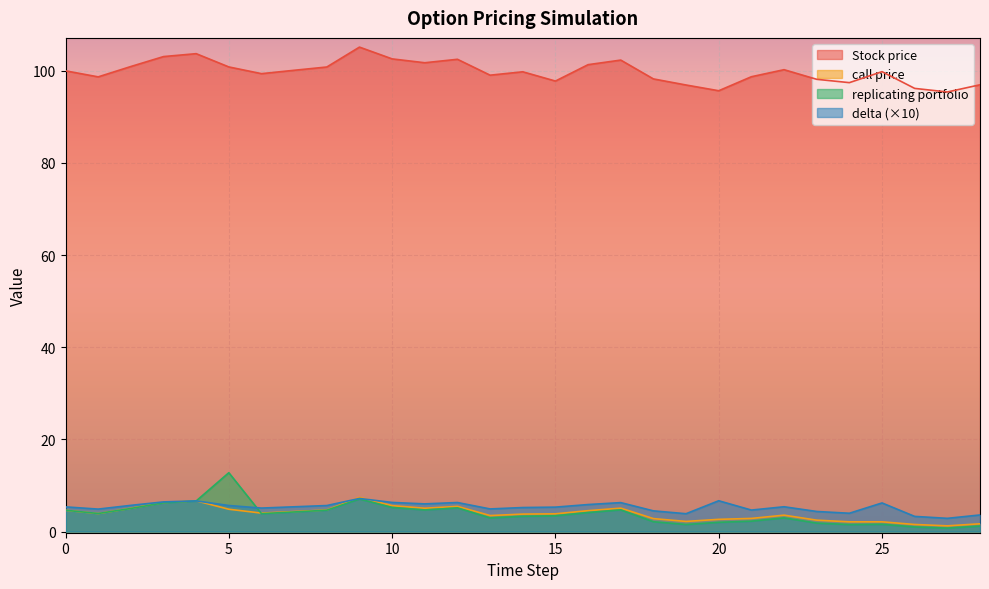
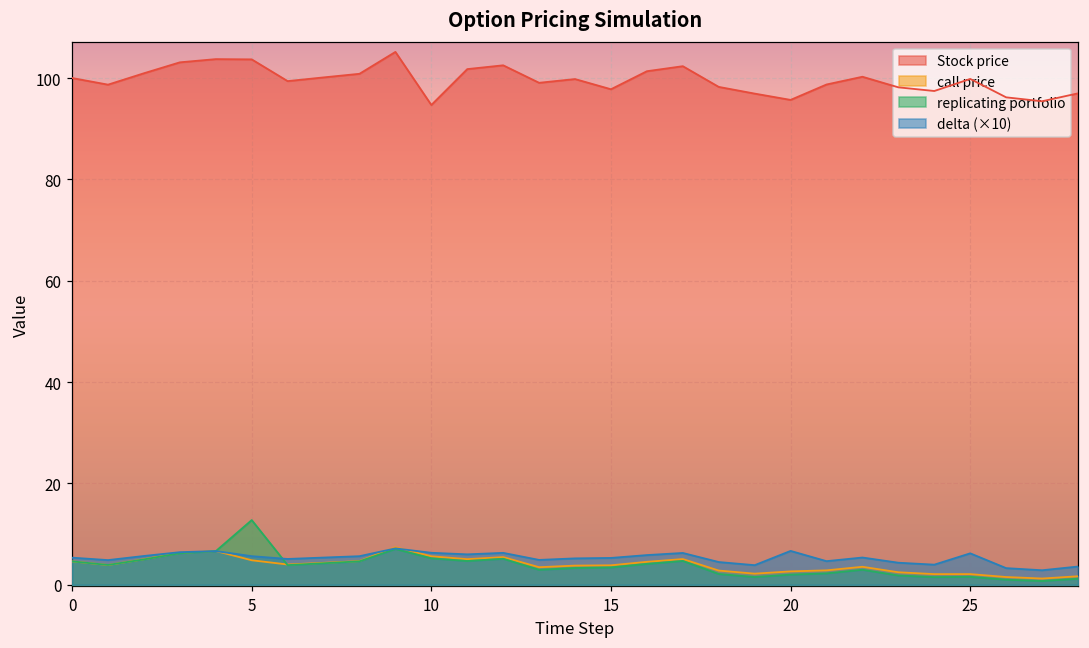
Stock price, 5: 101 -> 104
Stock price, 10: 103 -> 95
